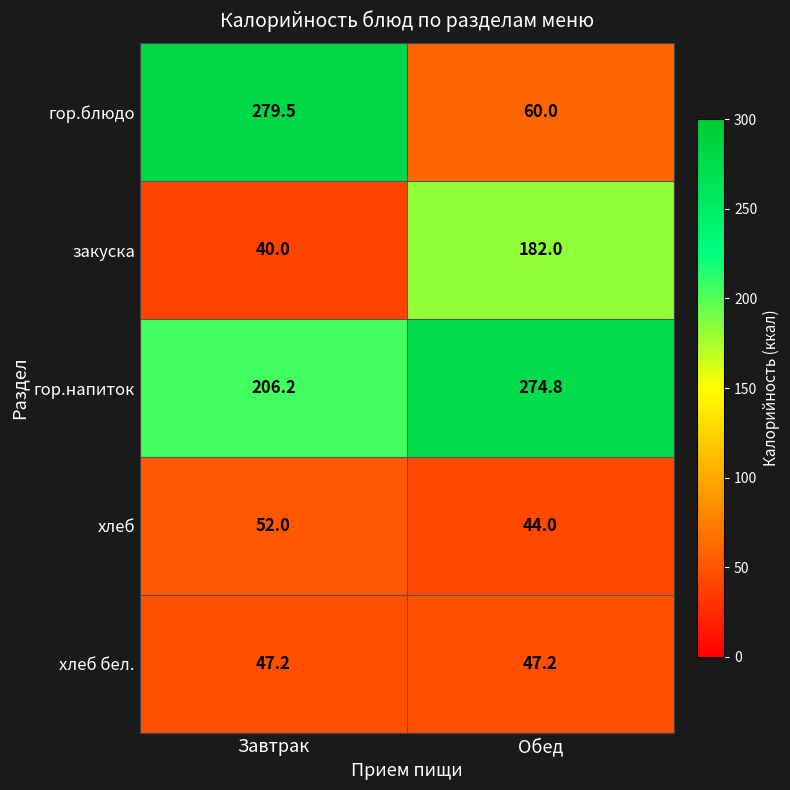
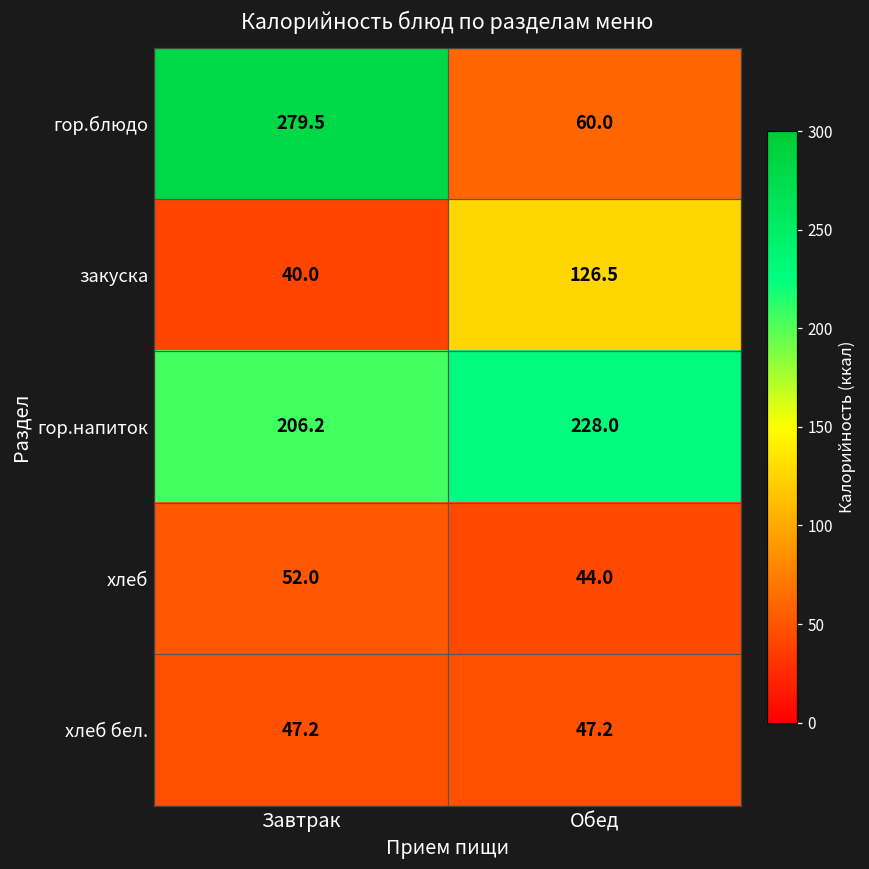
закуска, Обед: 182.0 -> 126.5
гор.напиток, Обед: 274.8 -> 228.0
